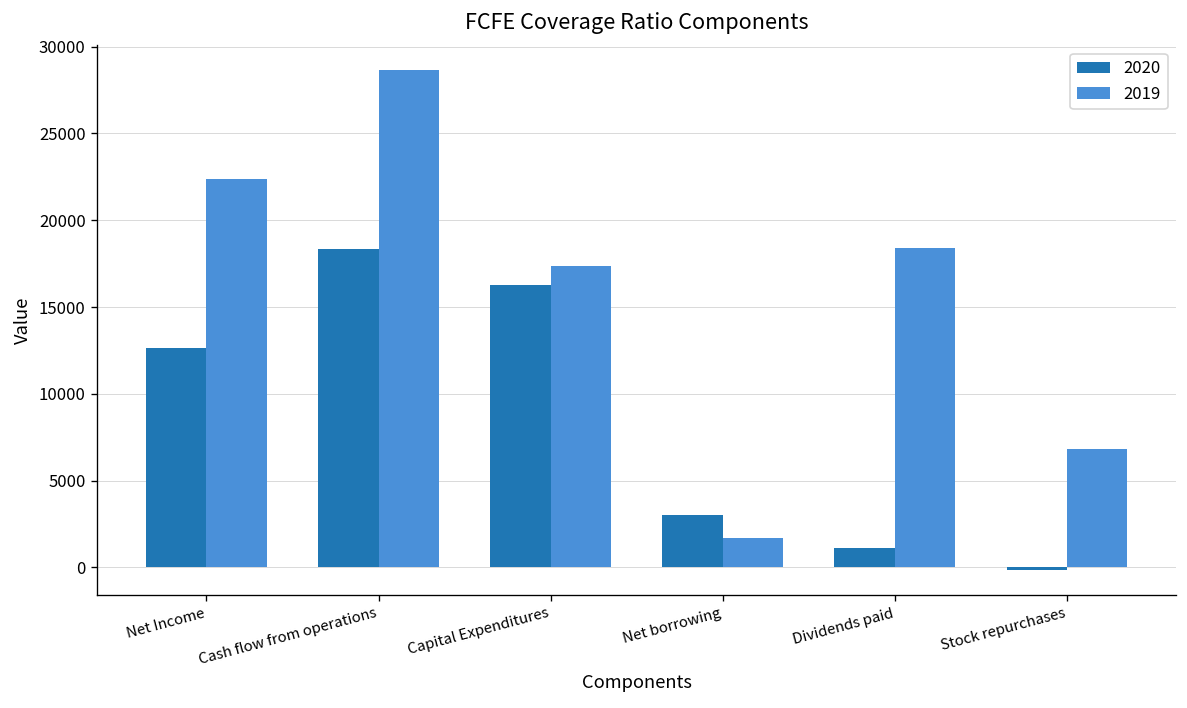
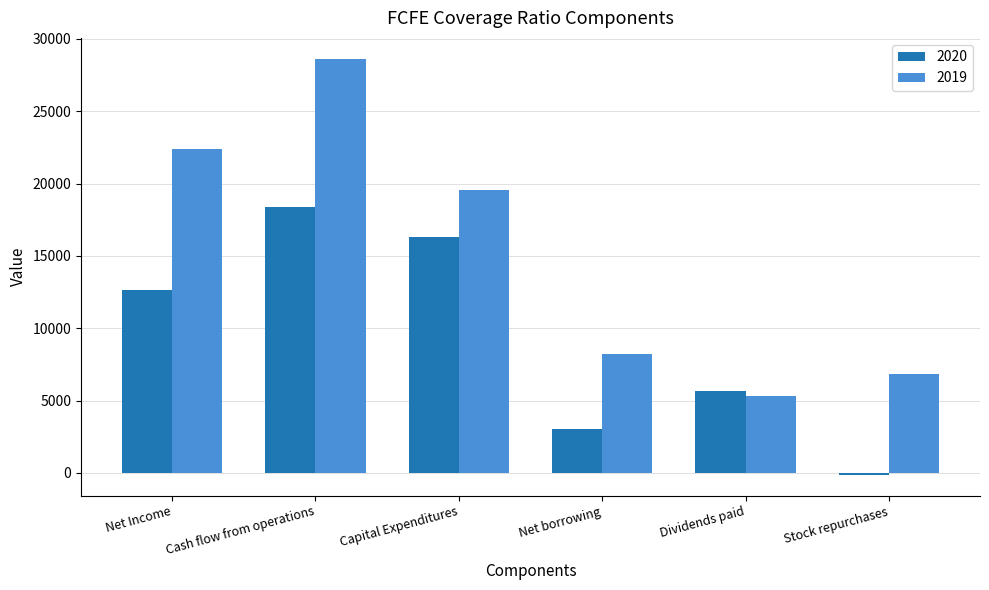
2019, Capital Expenditures: 17400 -> 19500
2019, Net borrowing: 1700 -> 8200
2020, Dividends paid: 1100 -> 5700
2019, Dividends paid: 18400 -> 5300
